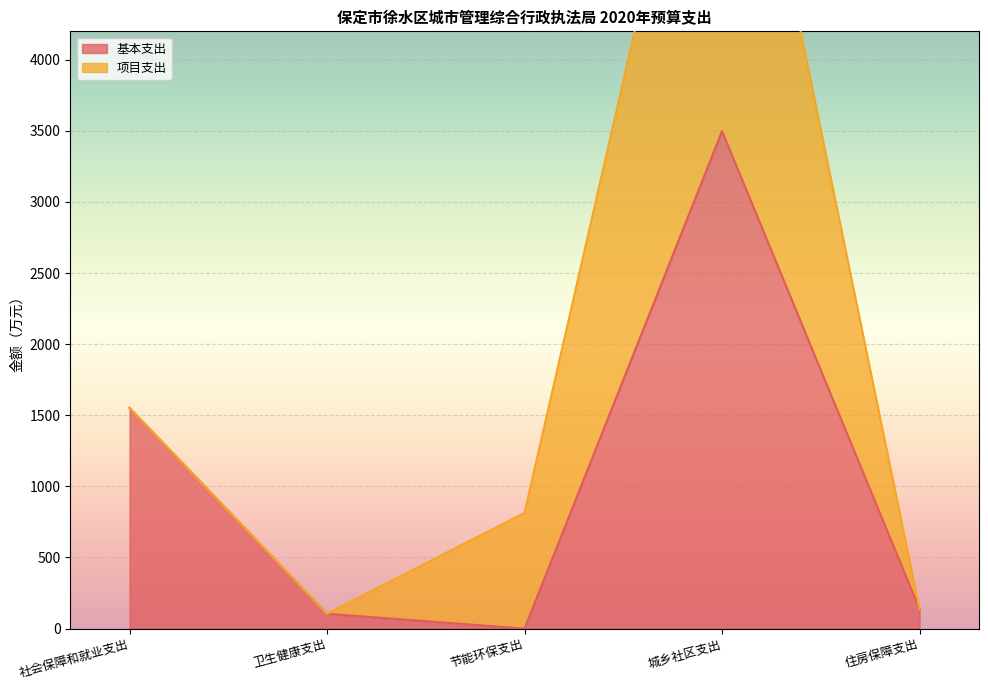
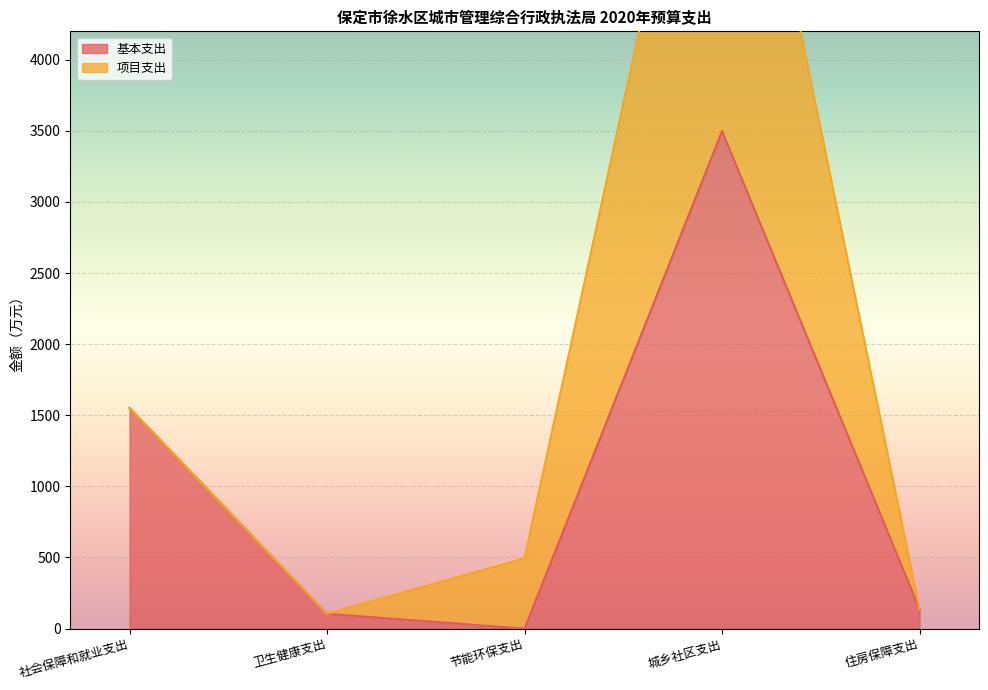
项目支出, 节能环保支出: 810 -> 490
